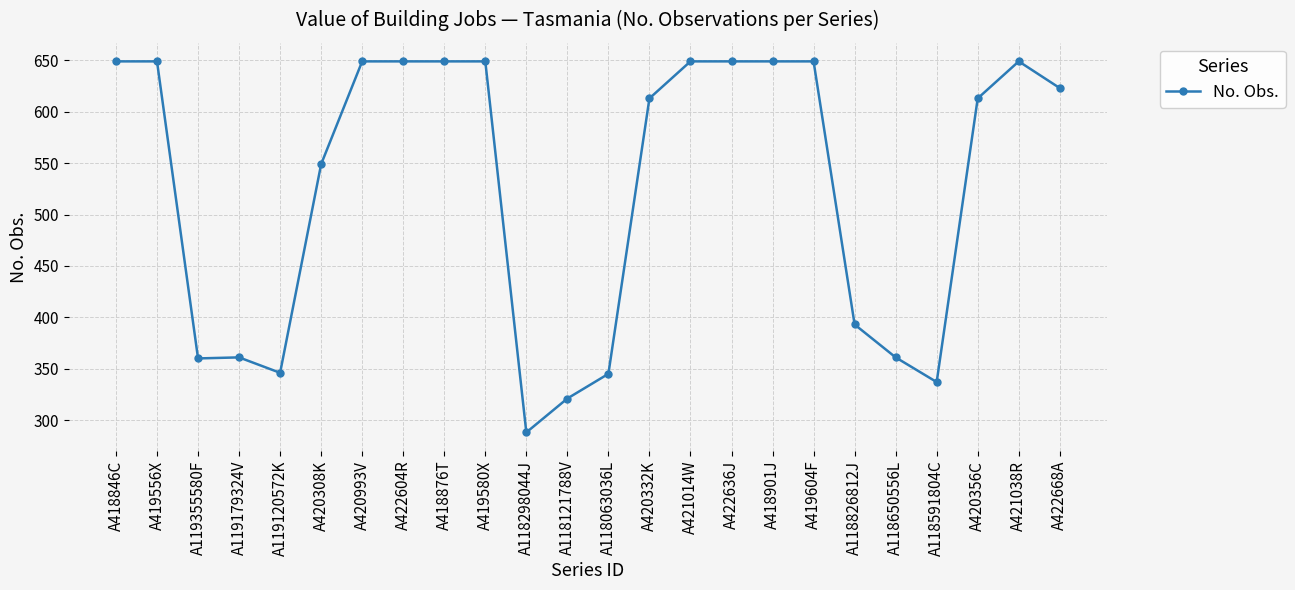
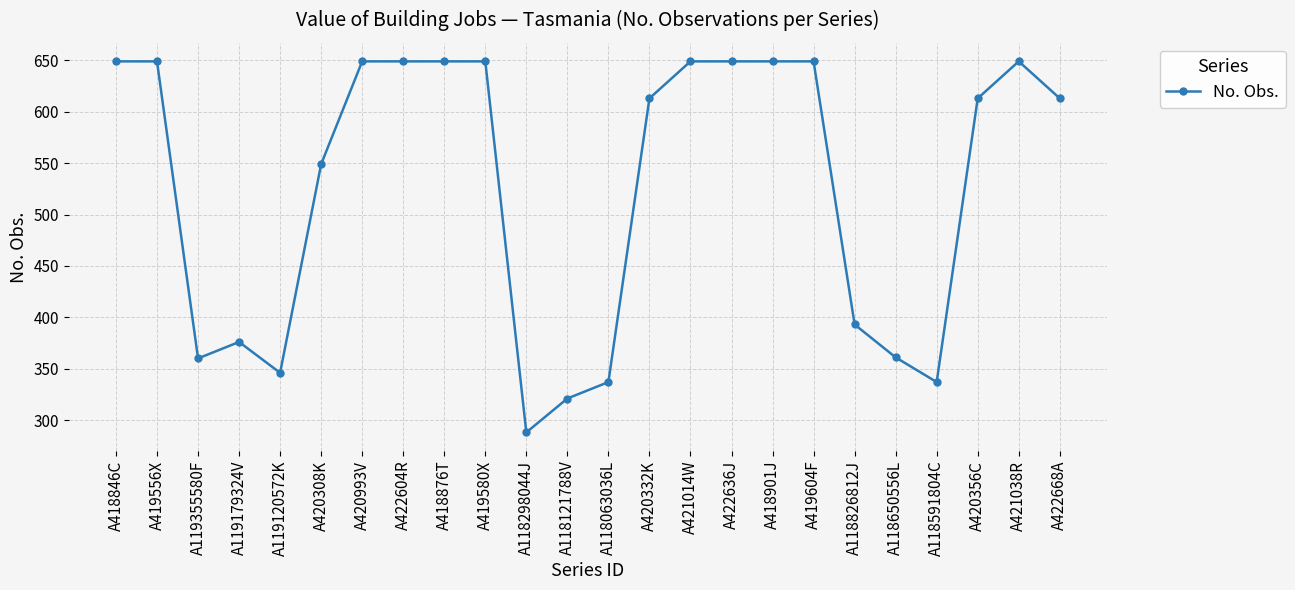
A119179324V: 361 -> 376
A118063036L: 345 -> 337
A422668A: 623 -> 613
